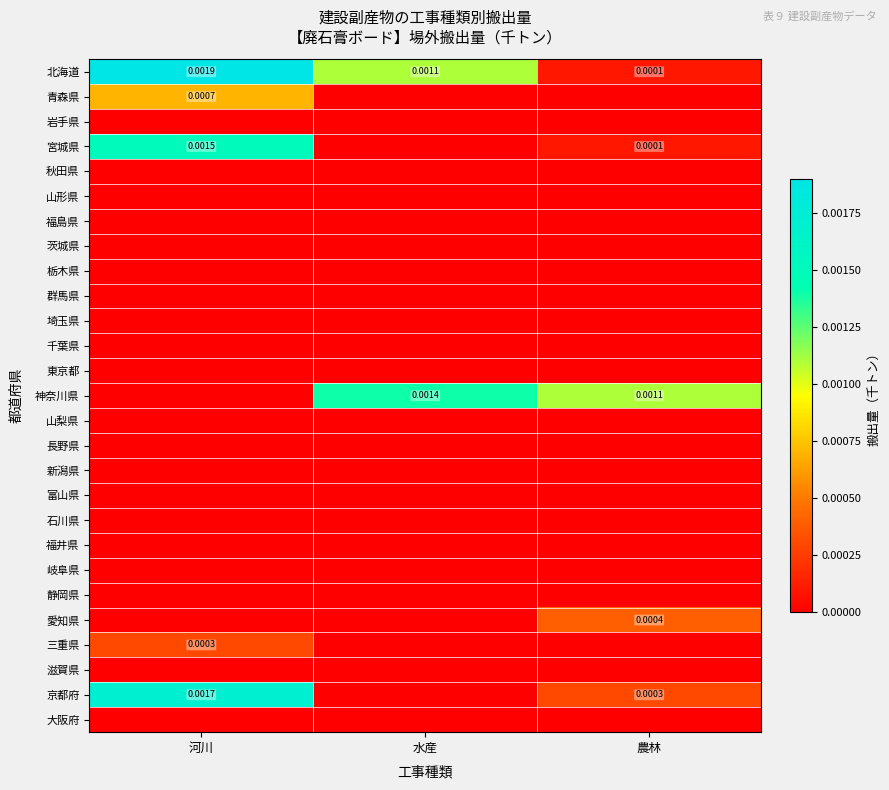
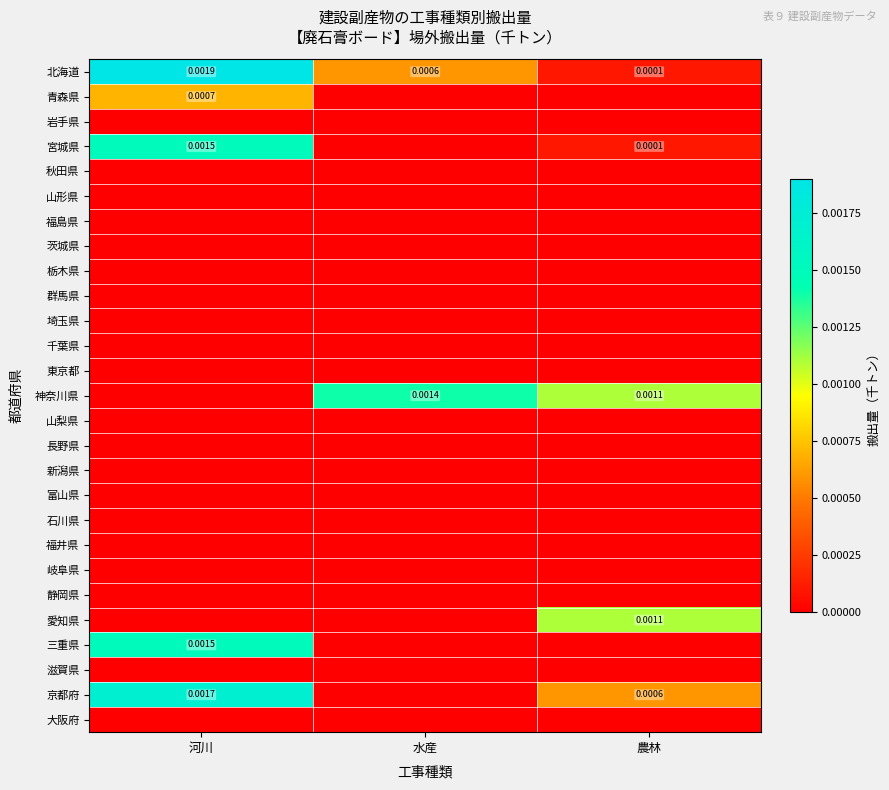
北海道, 水産: 0.0011 -> 0.0006
愛知県, 農林: 0.0004 -> 0.0011
三重県, 河川: 0.0003 -> 0.0015
京都府, 農林: 0.0003 -> 0.0006
